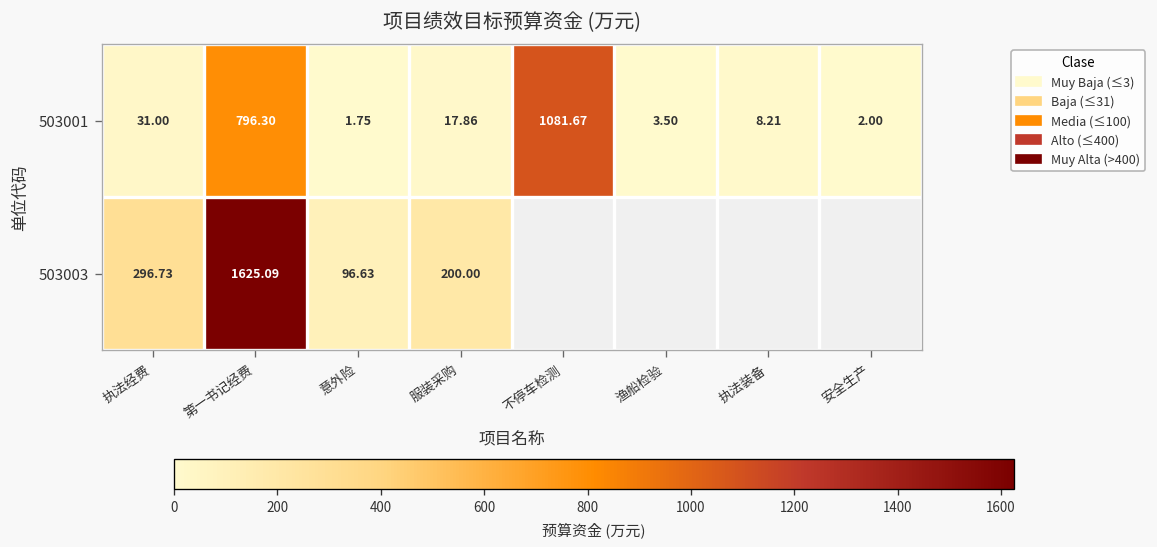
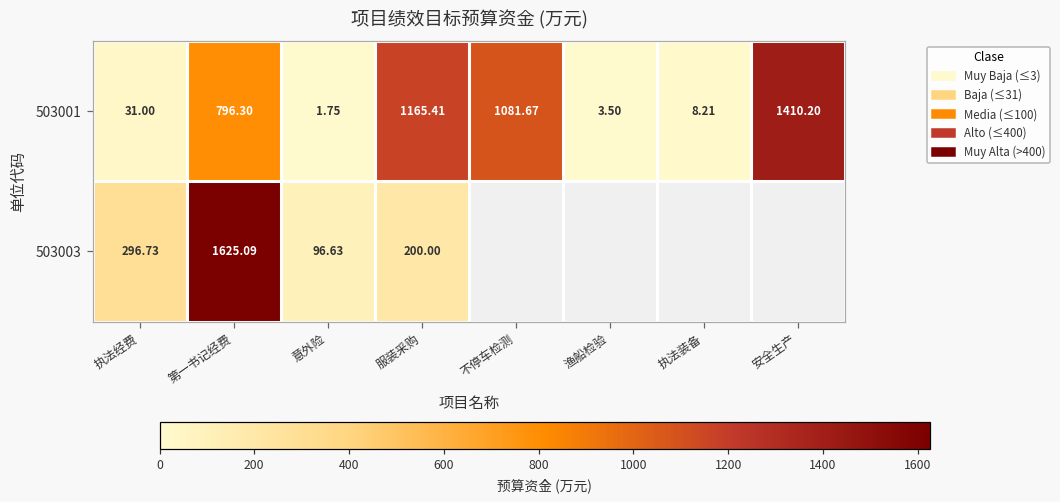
503001, 服装采购: 17.86 -> 1165.41
503001, 安全生产: 2.00 -> 1410.20
